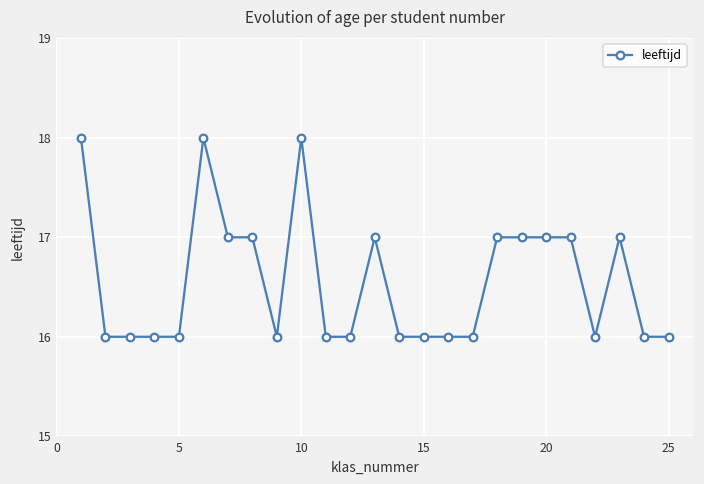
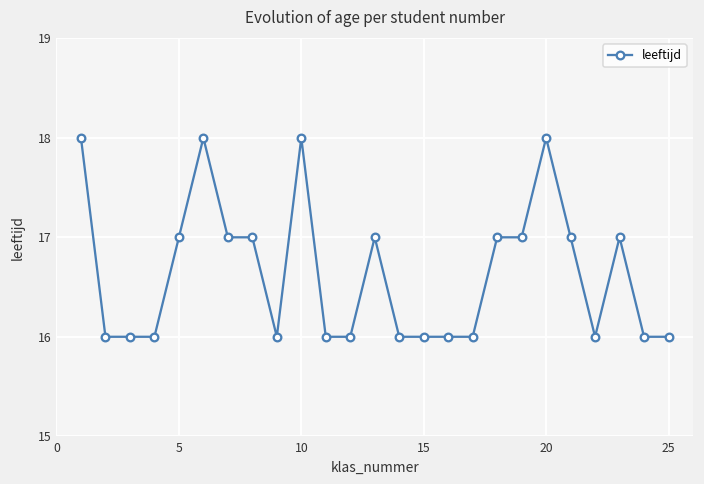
5: 16 -> 17
20: 17 -> 18
